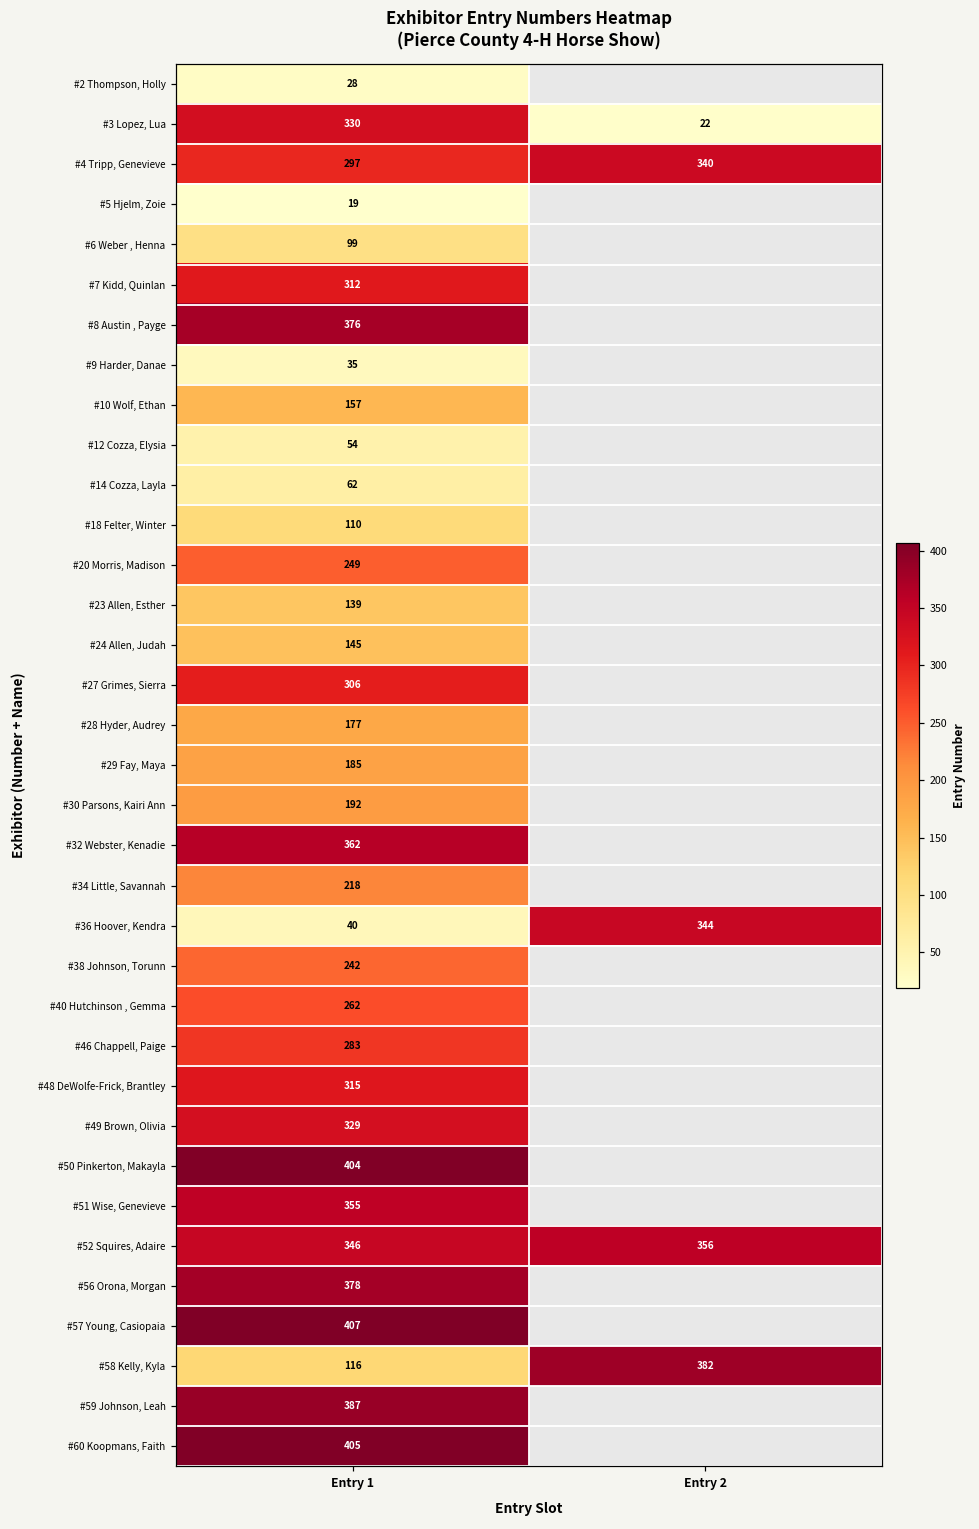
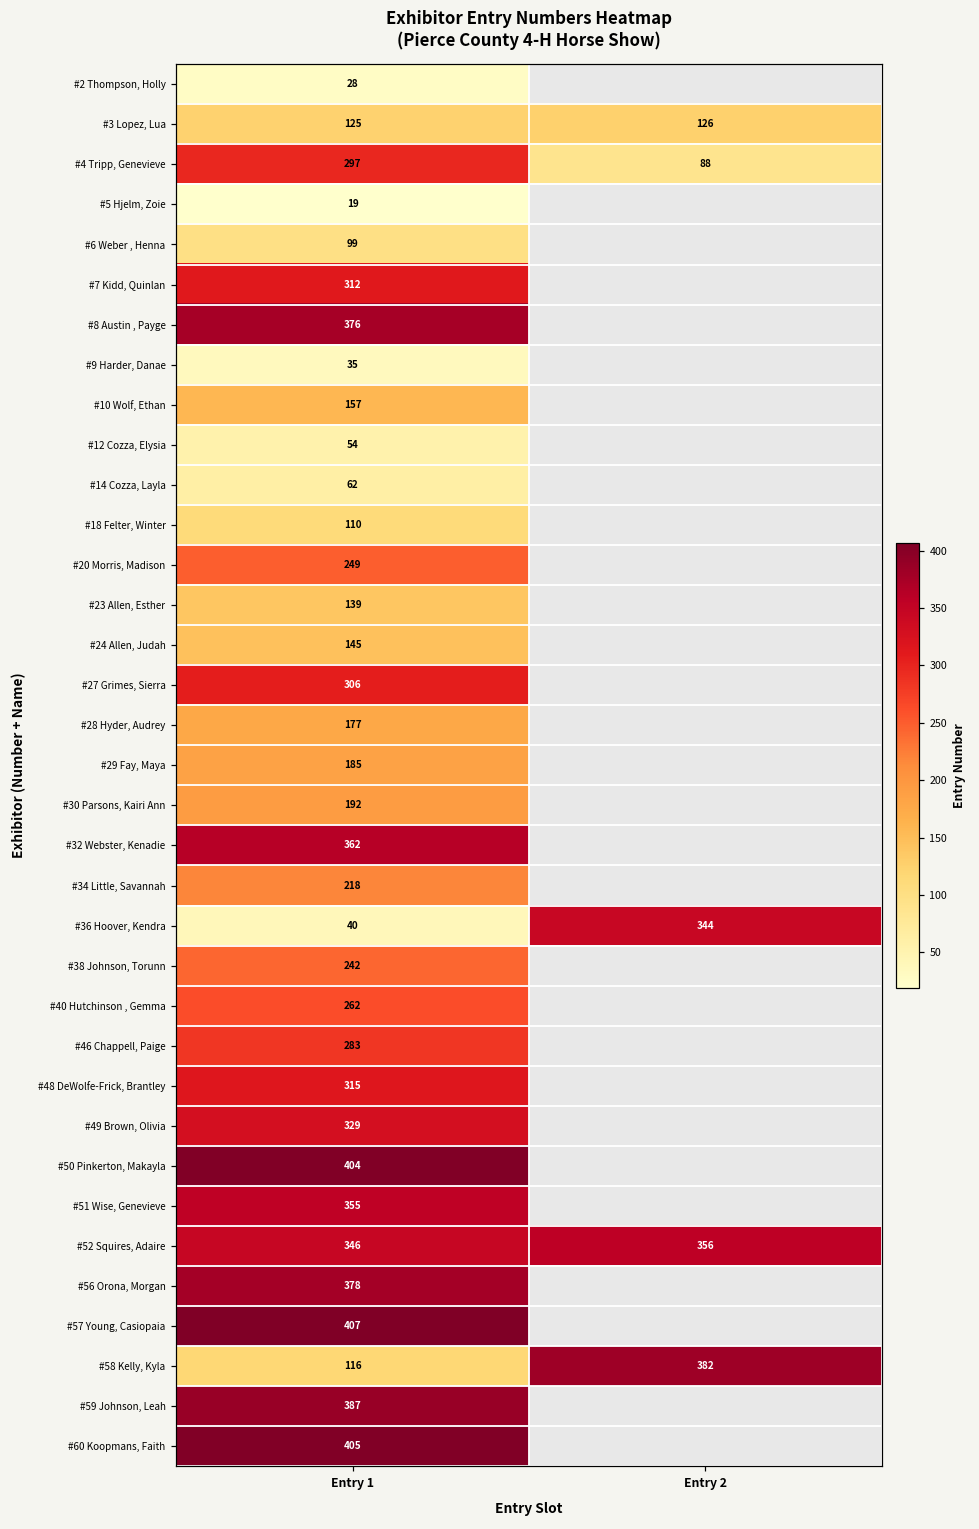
#3 Lopez, Lua, Entry 1: 330 -> 125
#3 Lopez, Lua, Entry 2: 22 -> 126
#4 Tripp, Genevieve, Entry 2: 340 -> 88
